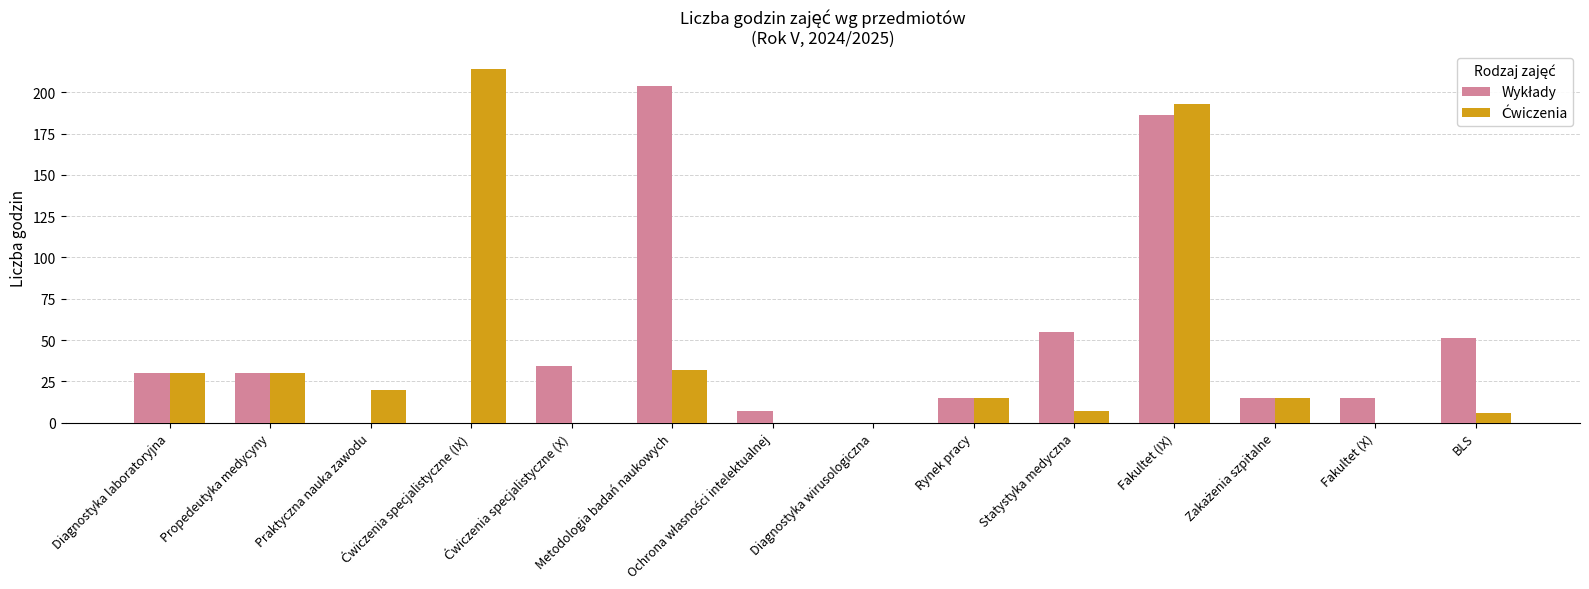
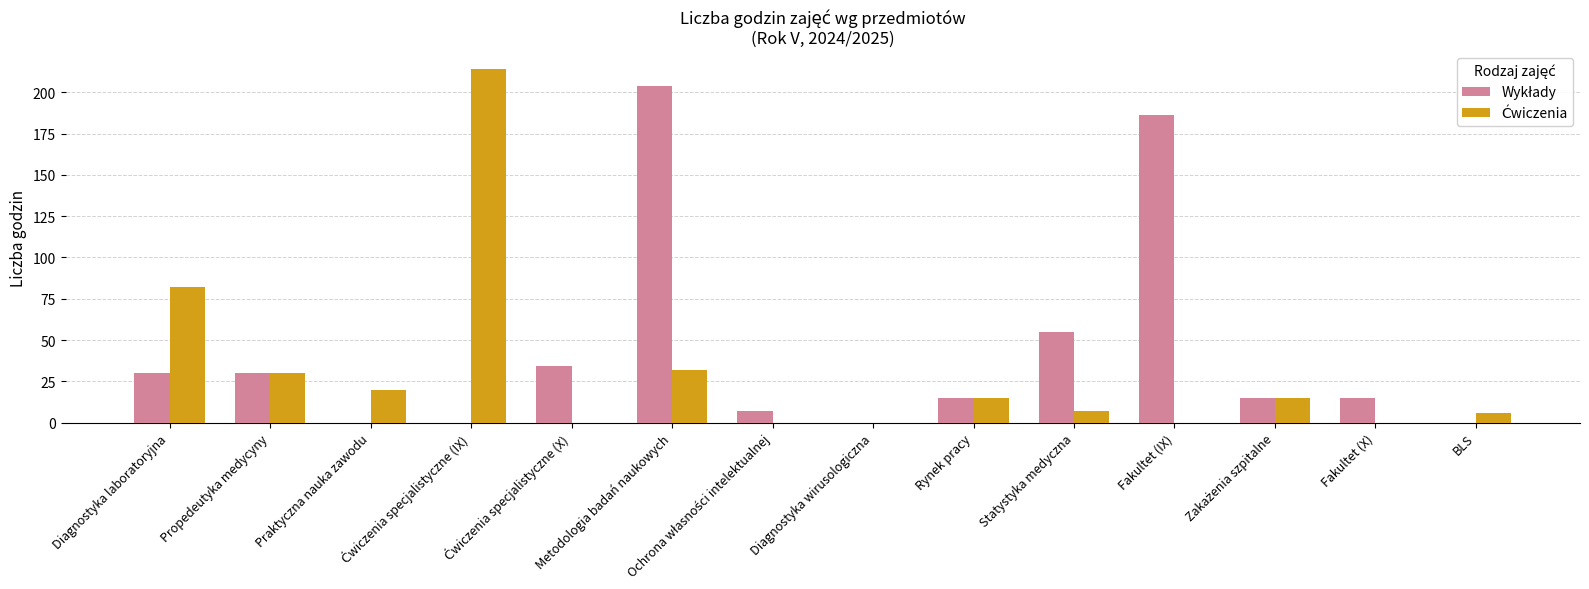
Ćwiczenia, Diagnostyka laboratoryjna: 30 -> 82
Ćwiczenia, Fakultet (IX): 193 -> 0
Wykłady, BLS: 51 -> 0
